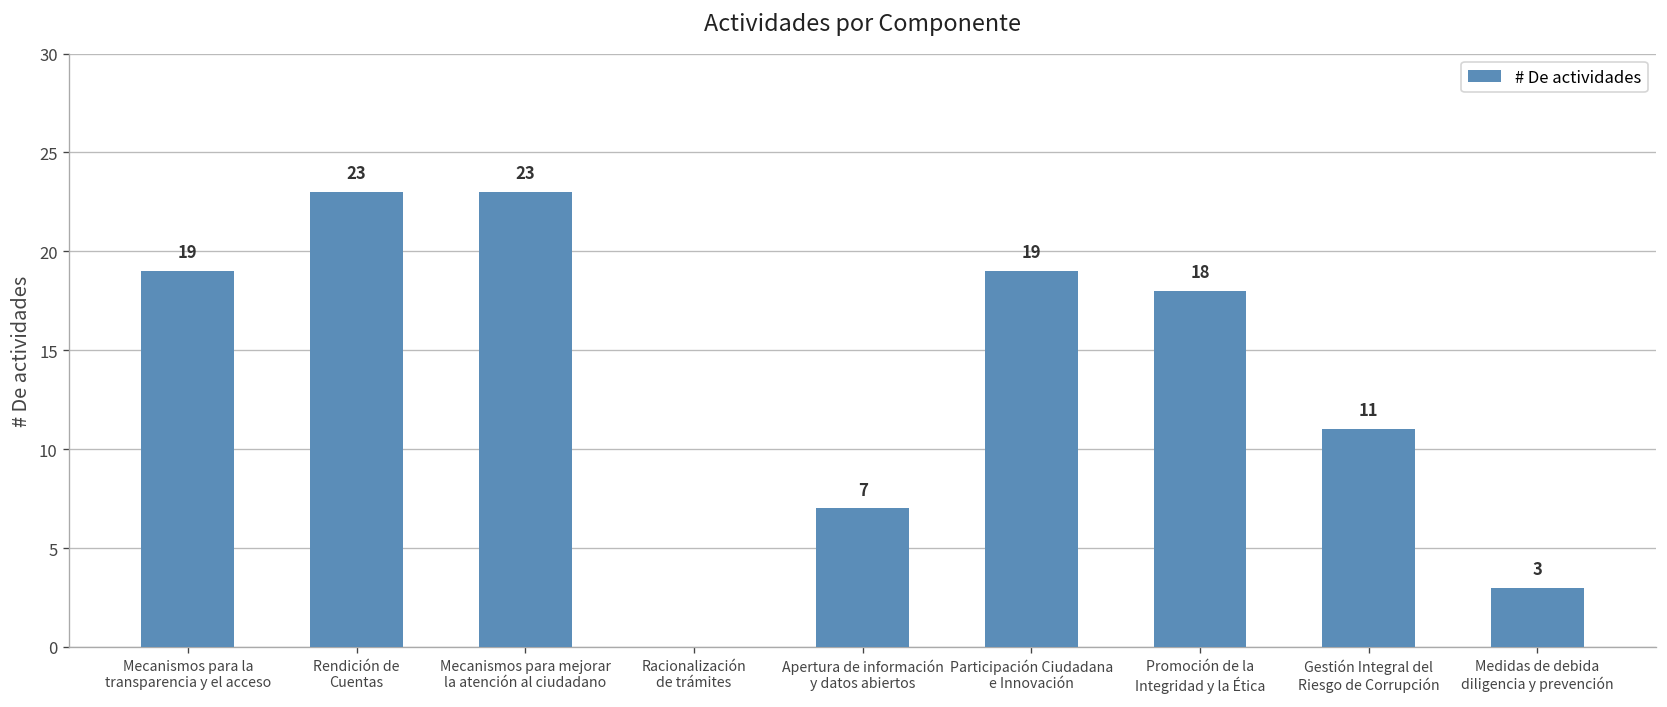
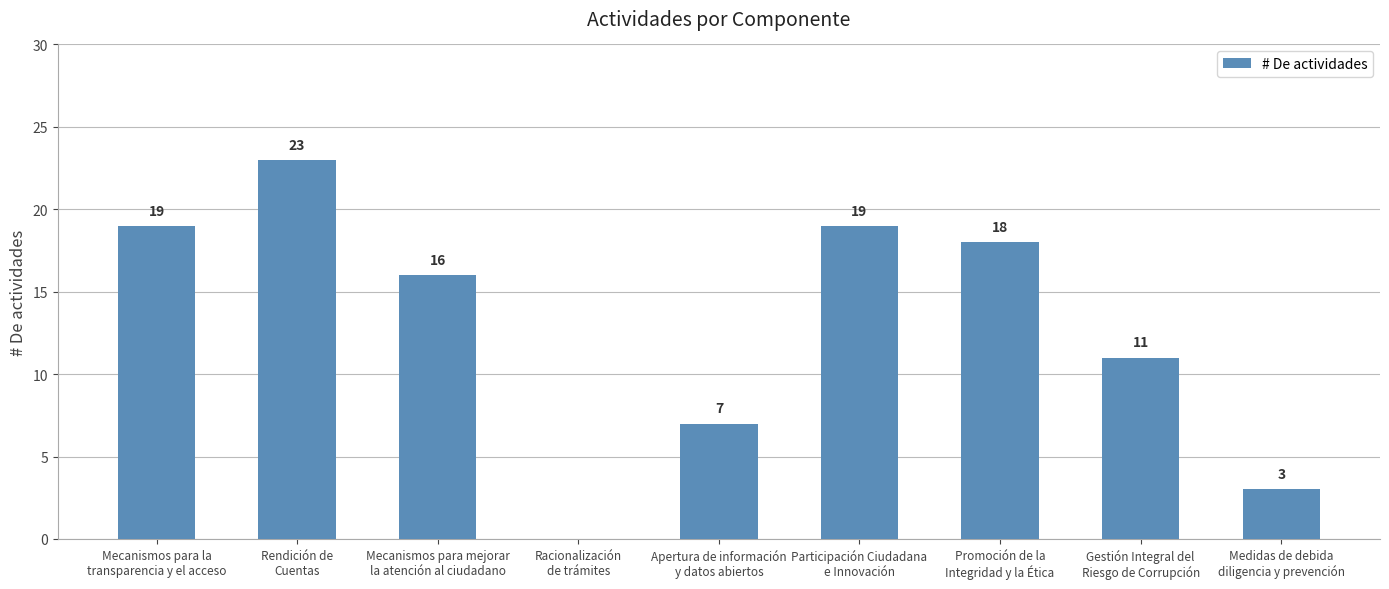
Mecanismos para mejorar la atención al ciudadano: 23 -> 16
